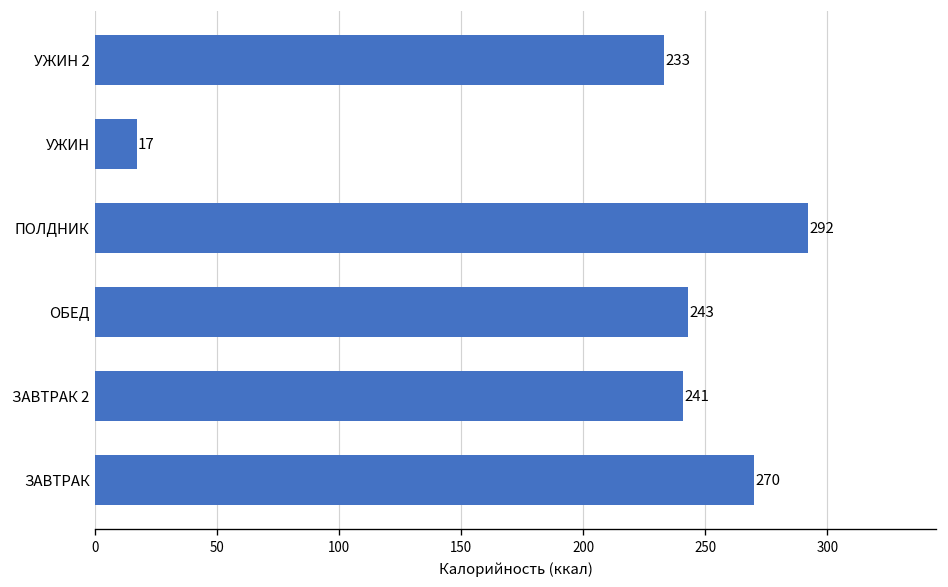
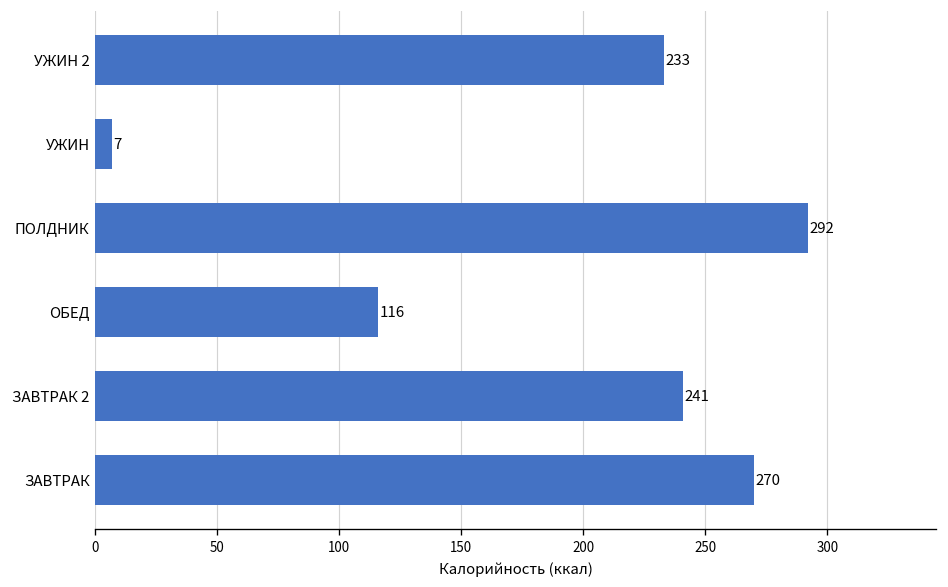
УЖИН: 17 -> 7
ОБЕД: 243 -> 116
